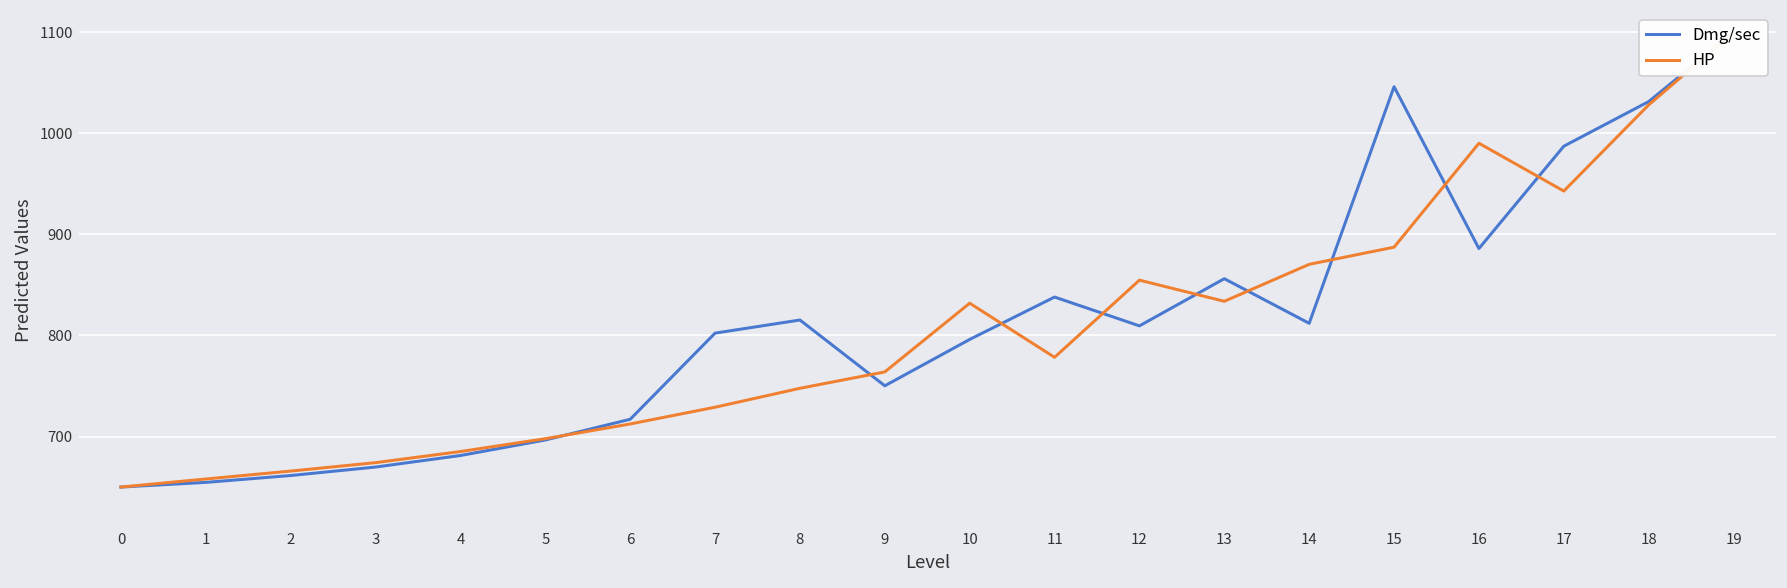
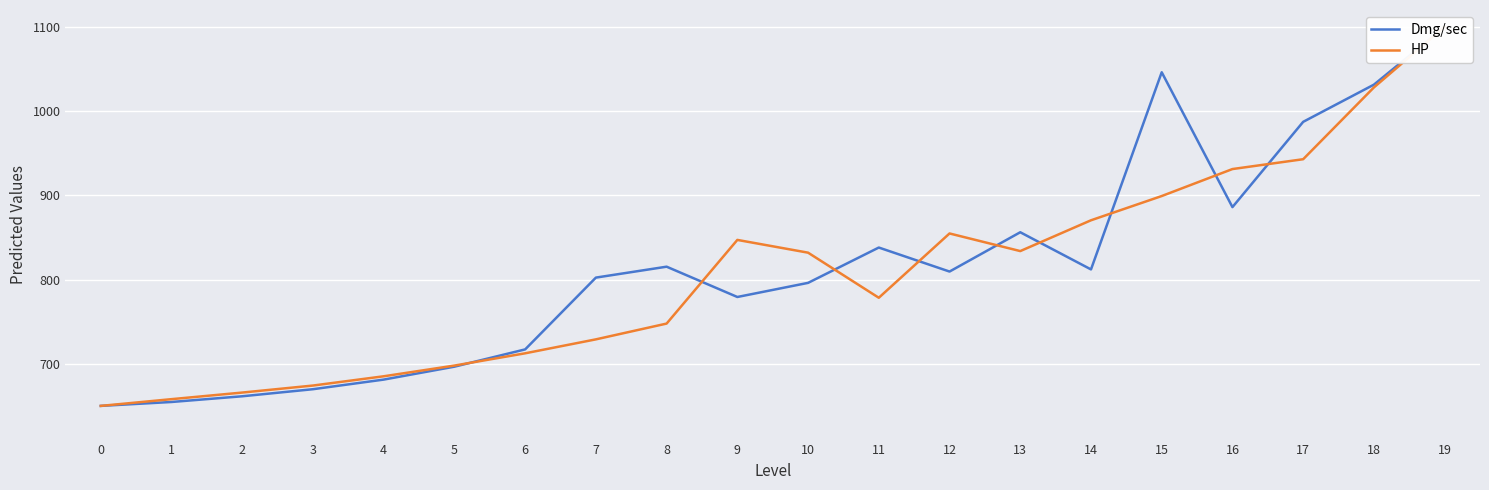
Dmg/sec, 9: 750 -> 780
HP, 9: 760 -> 850
HP, 15: 890 -> 900
HP, 16: 990 -> 930
